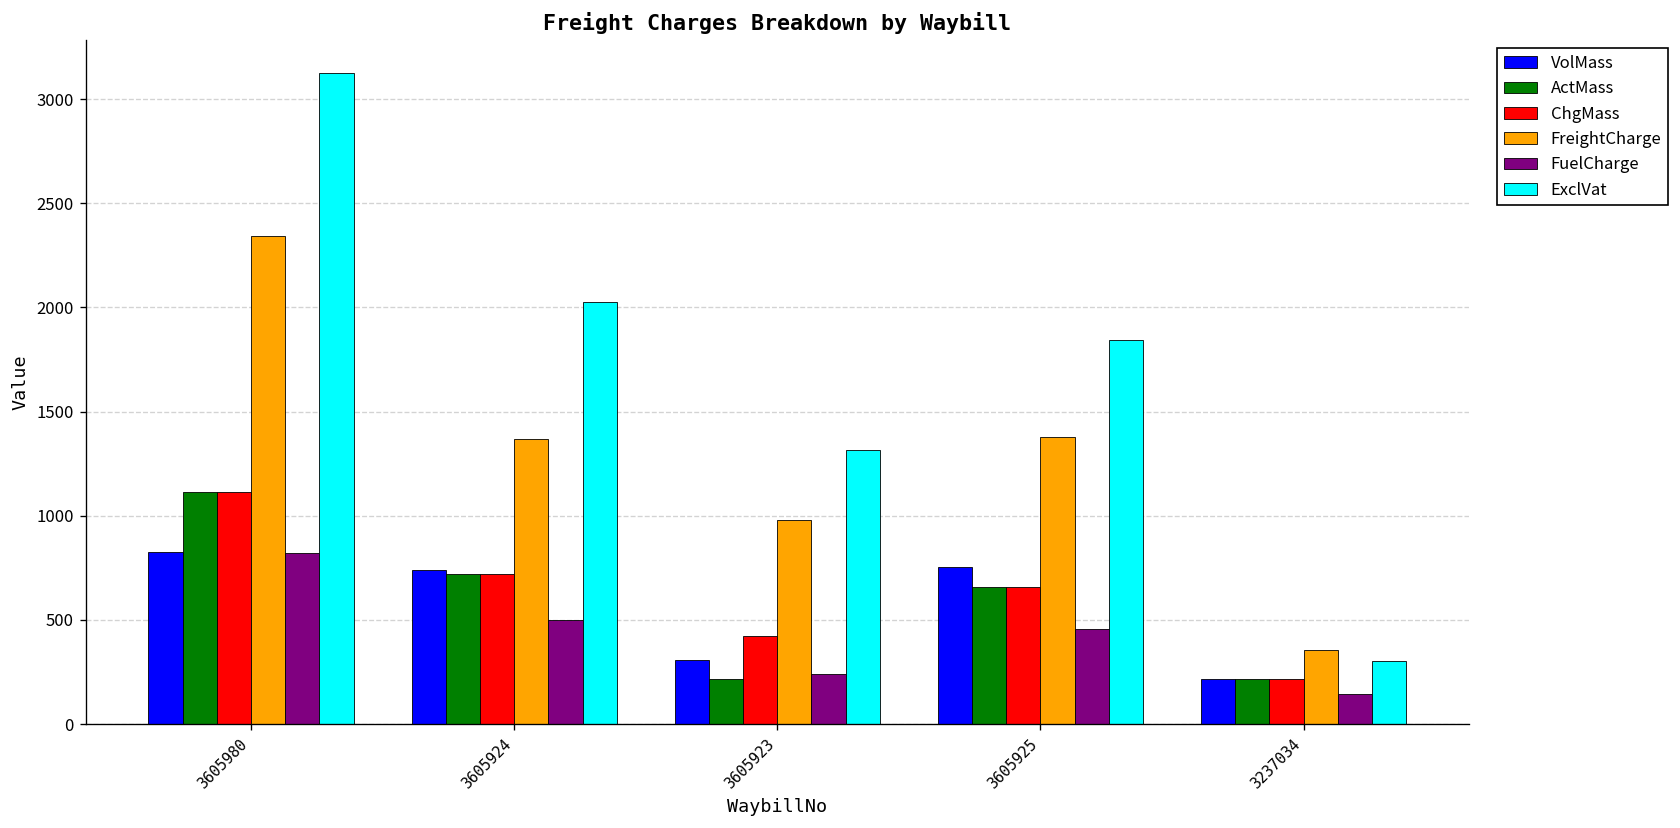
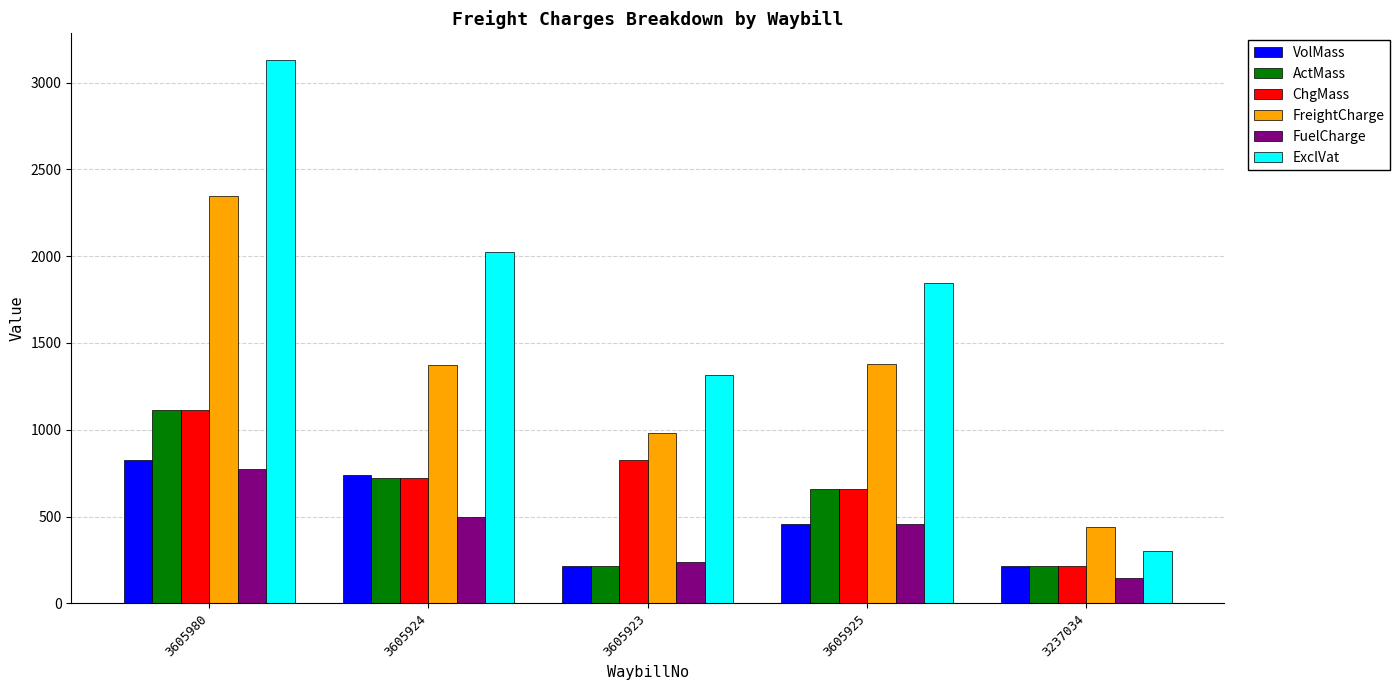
FuelCharge, 3605980: 820 -> 770
VolMass, 3605923: 310 -> 210
ChgMass, 3605923: 430 -> 820
VolMass, 3605925: 750 -> 460
FreightCharge, 3237034: 360 -> 440
